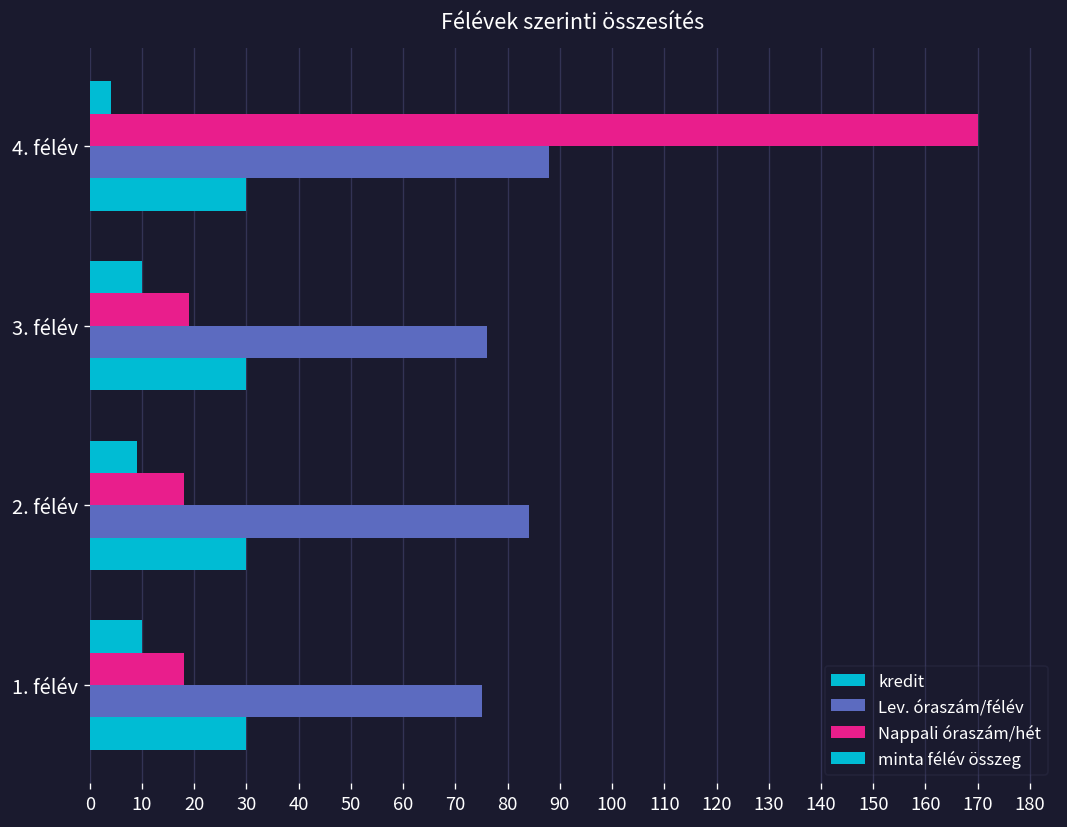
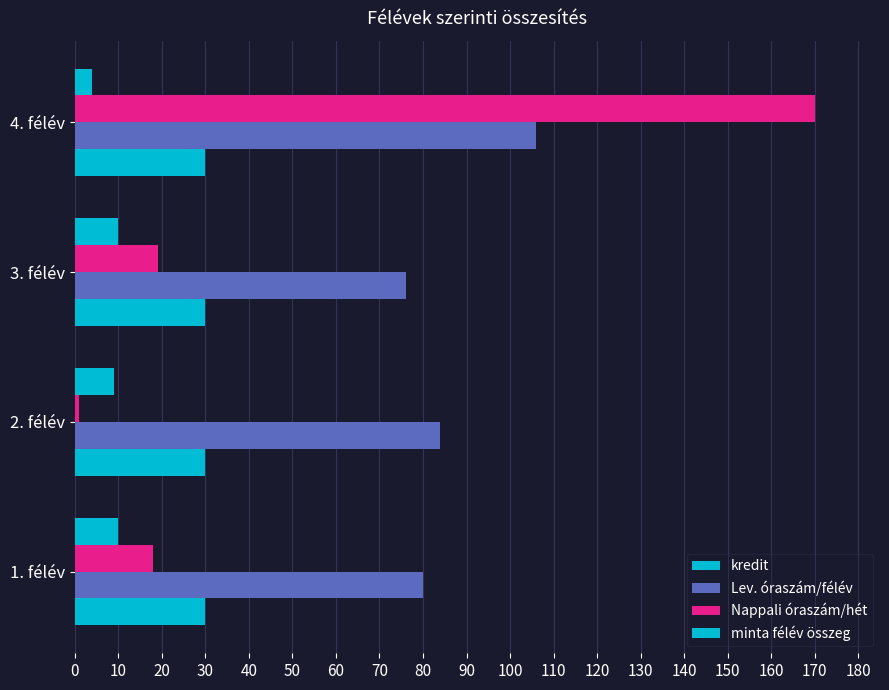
Lev. óraszám/félév, 4. félév: 88 -> 106
Nappali óraszám/hét, 2. félév: 18 -> 1
Lev. óraszám/félév, 1. félév: 75 -> 80
